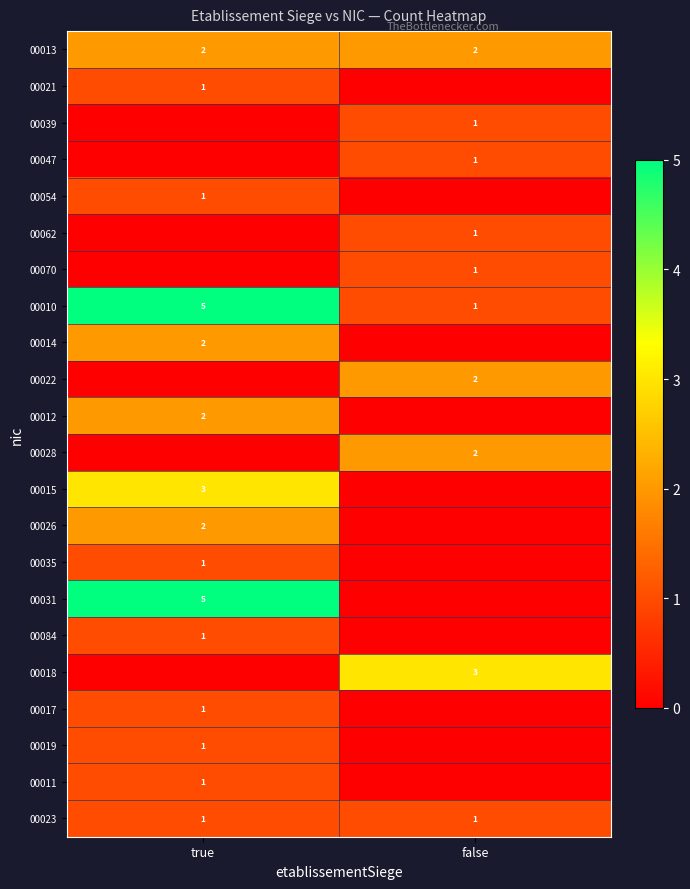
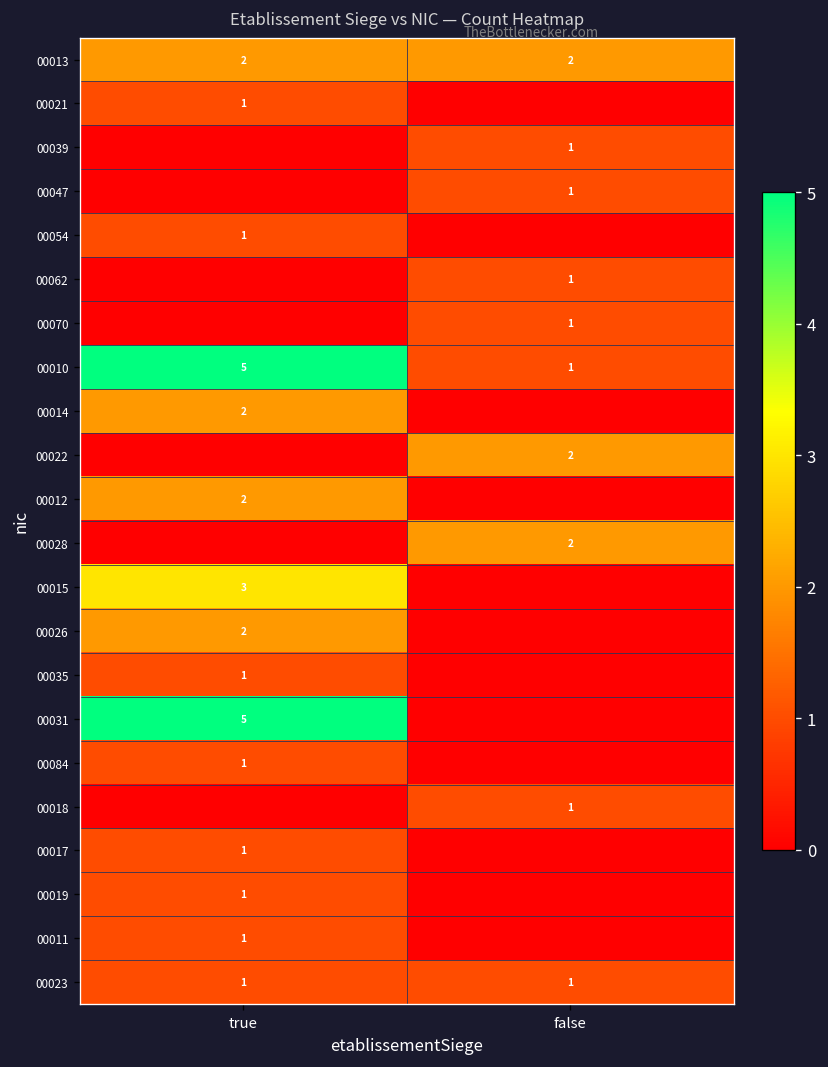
00018, false: 3 -> 1
